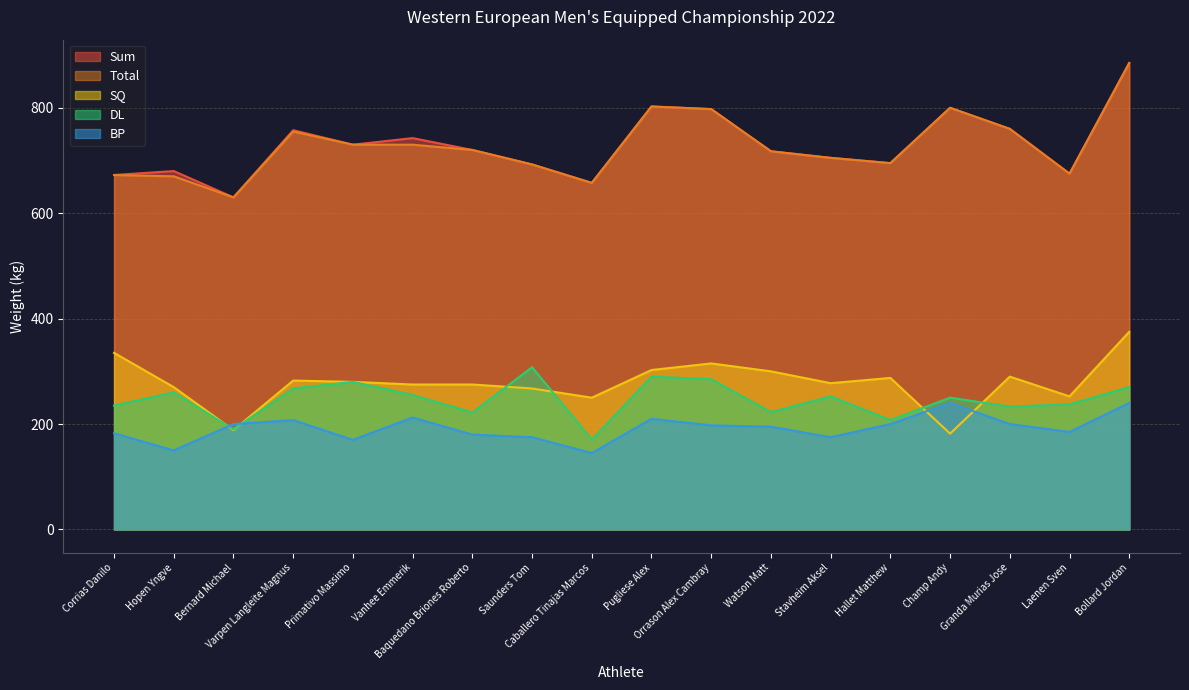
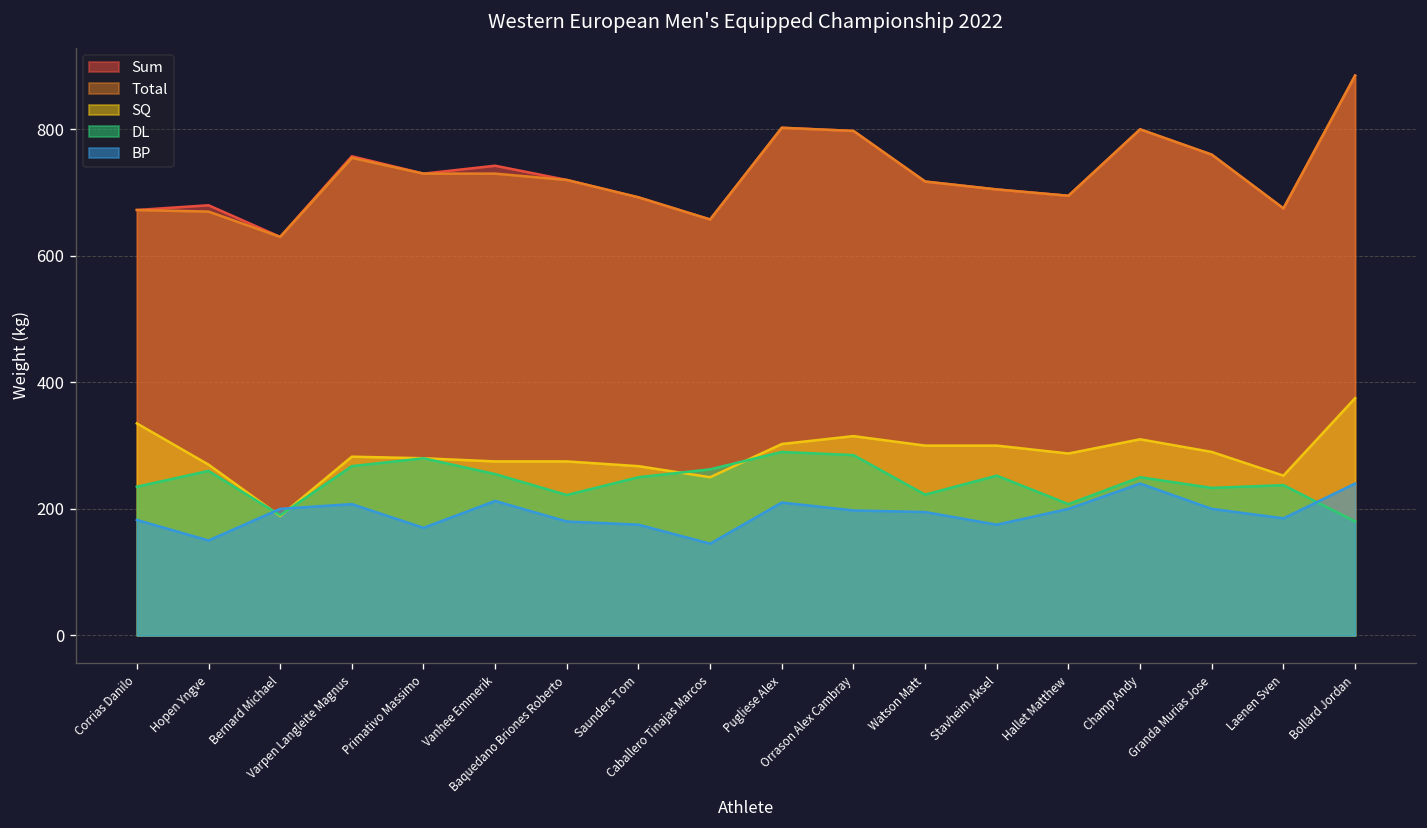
DL, Saunders Tom: 310 -> 250
DL, Caballero Tinajas Marcos: 170 -> 260
SQ, Stavheim Aksel: 280 -> 300
SQ, Champ Andy: 180 -> 310
DL, Bollard Jordan: 270 -> 180
